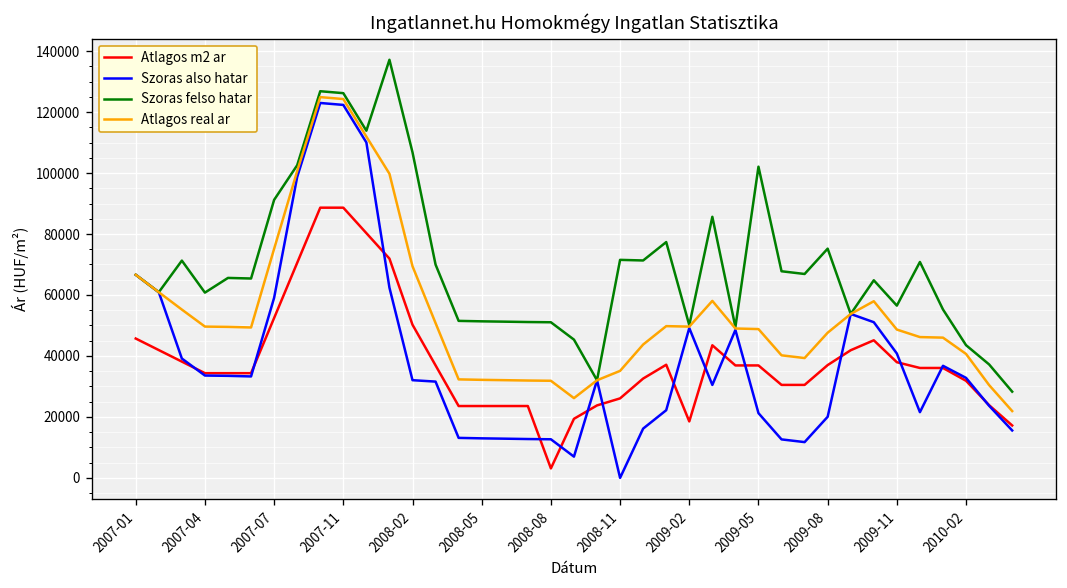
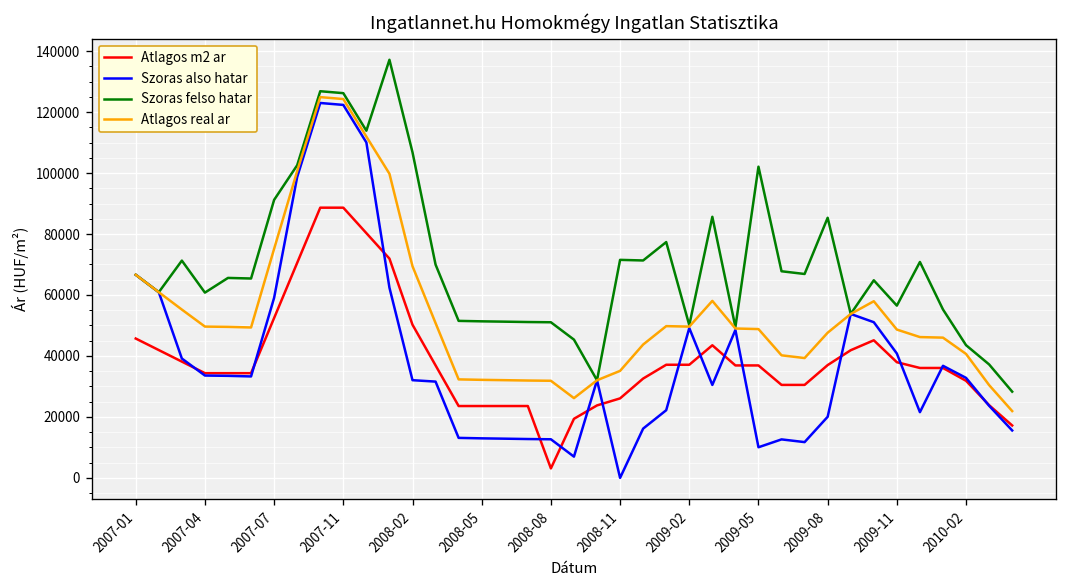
Atlagos m2 ar, 2009-02: 19000 -> 37000
Szoras also hatar, 2009-05: 21000 -> 10000
Szoras felso hatar, 2009-08: 75000 -> 85000
